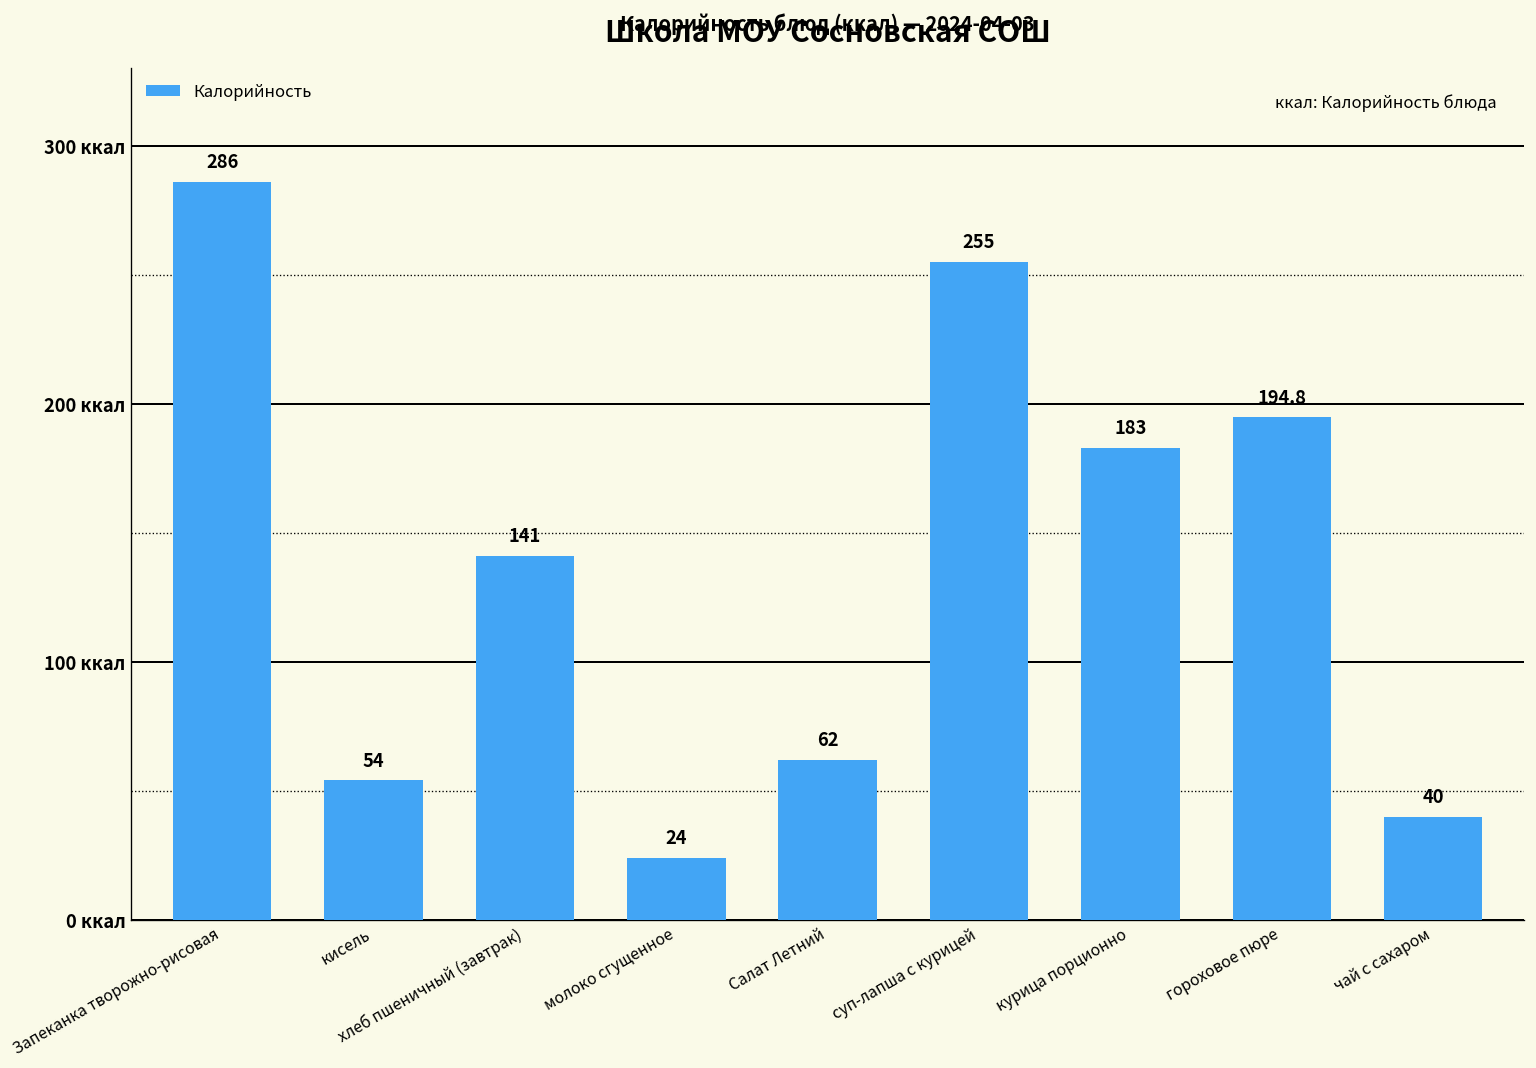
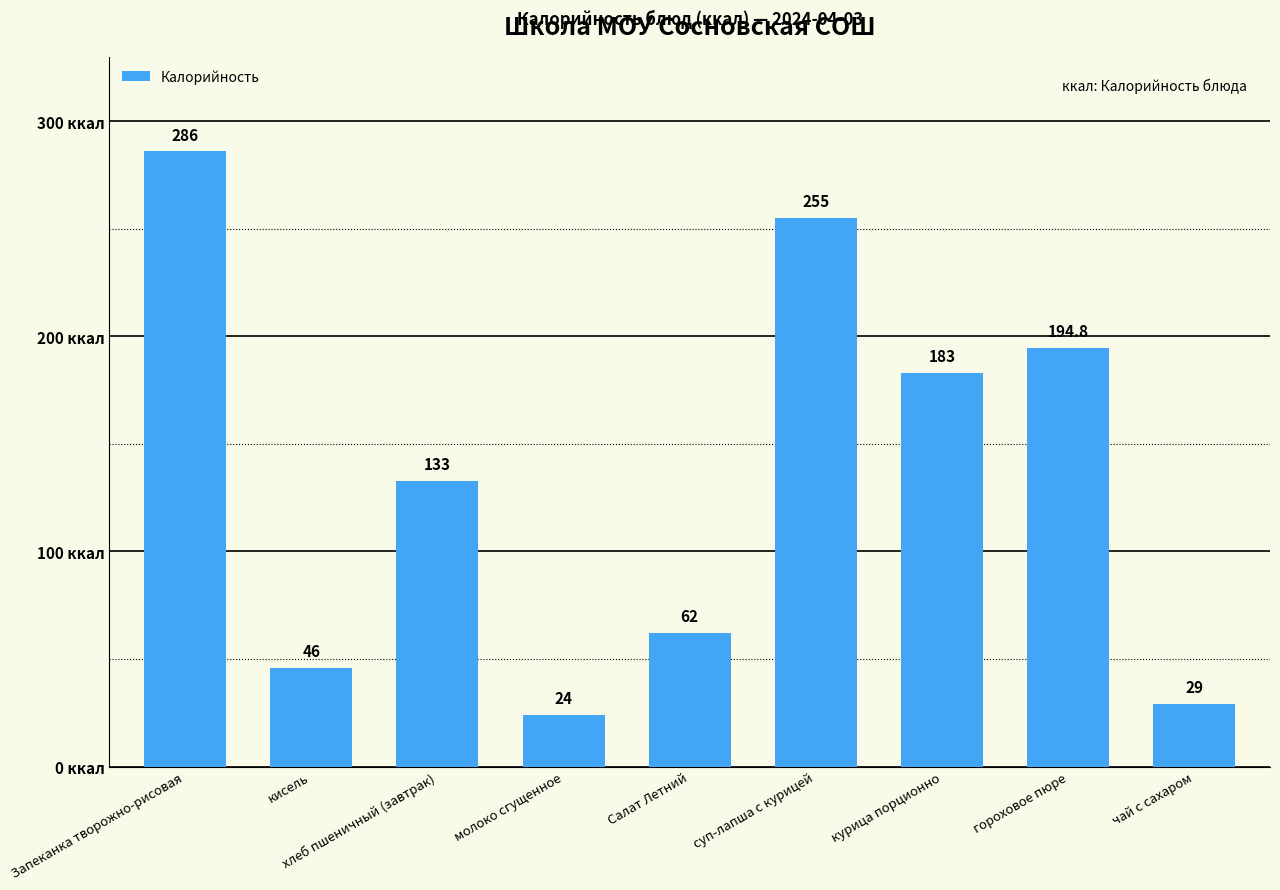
кисель: 54 -> 46
хлеб пшеничный (завтрак): 141 -> 133
чай с сахаром: 40 -> 29
